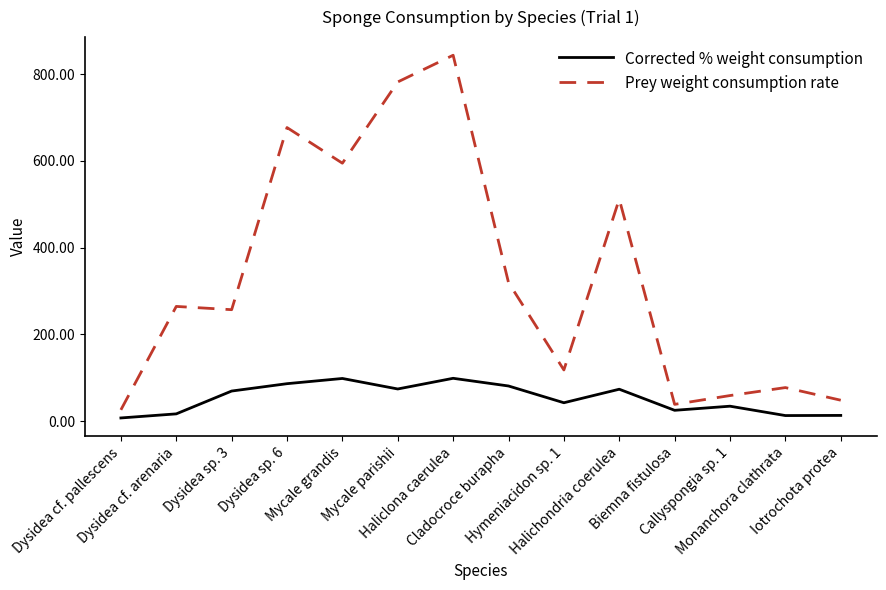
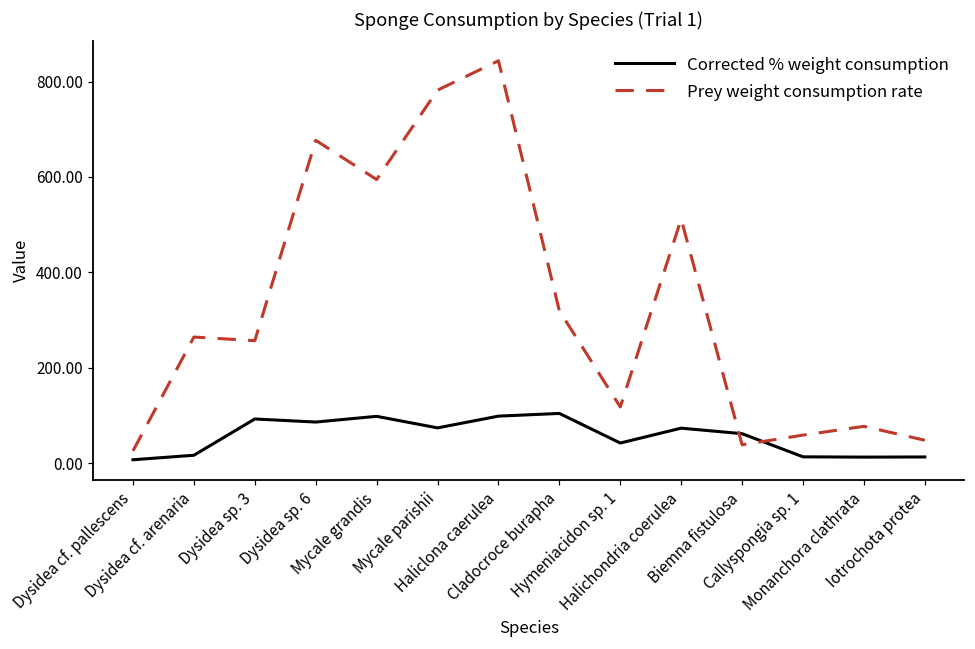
Corrected % weight consumption, Dysidea sp. 3: 70 -> 90
Corrected % weight consumption, Cladocroce burapha: 80 -> 100
Corrected % weight consumption, Biemna fistulosa: 20 -> 60
Corrected % weight consumption, Callyspongia sp. 1: 30 -> 10
